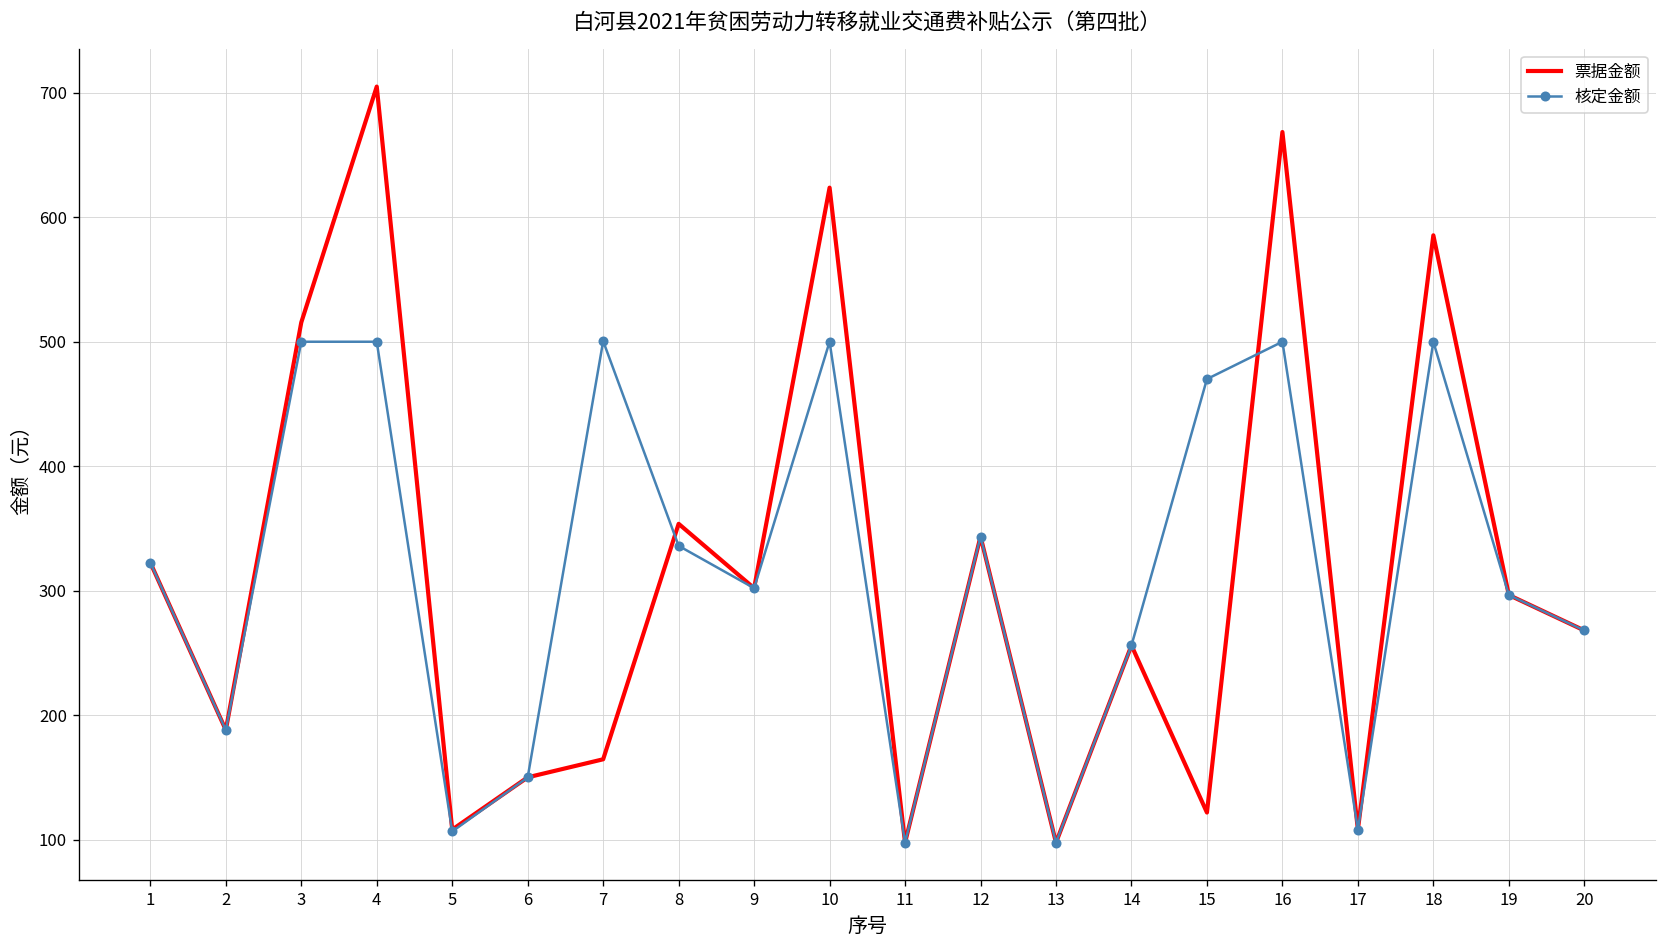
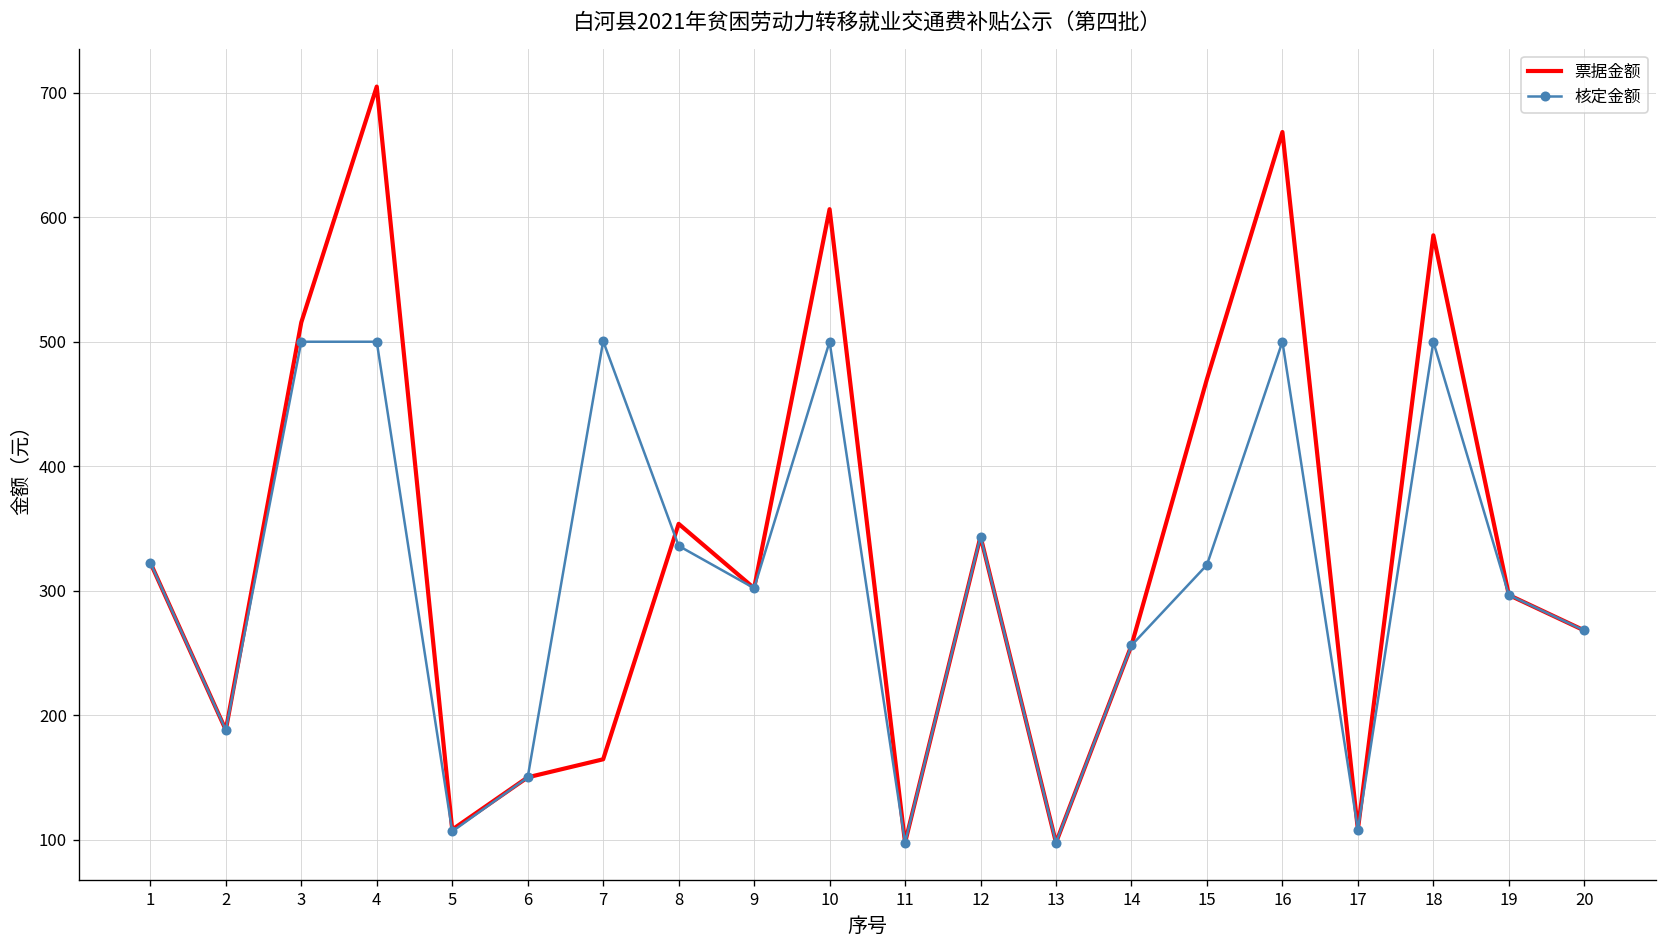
票据金额, 10: 624 -> 607
票据金额, 15: 122 -> 470
核定金额, 15: 470 -> 321
